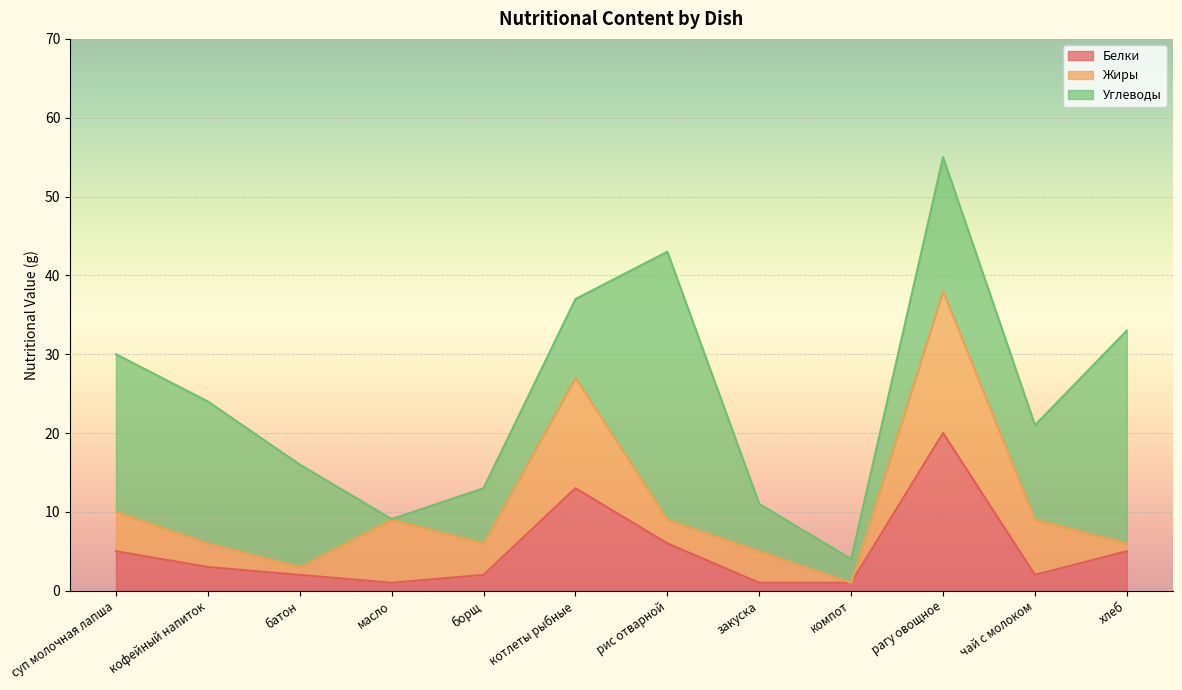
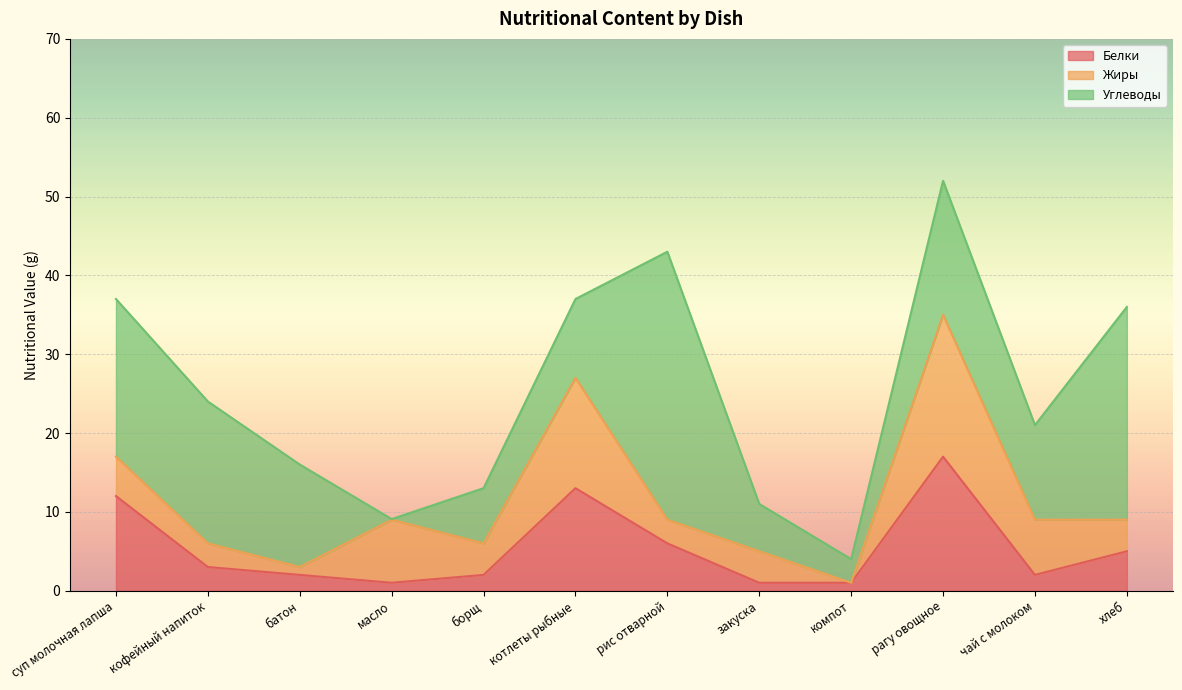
Белки, суп молочная лапша: 5 -> 12
Белки, рагу овощное: 20 -> 17
Жиры, хлеб: 1 -> 4
